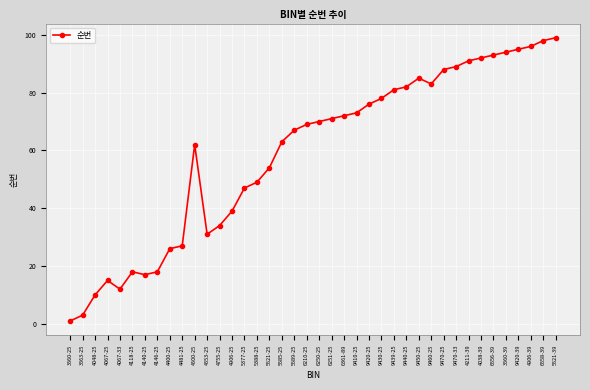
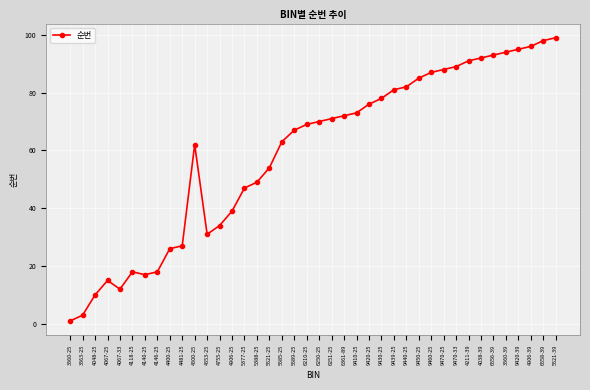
9460-25: 83 -> 87
